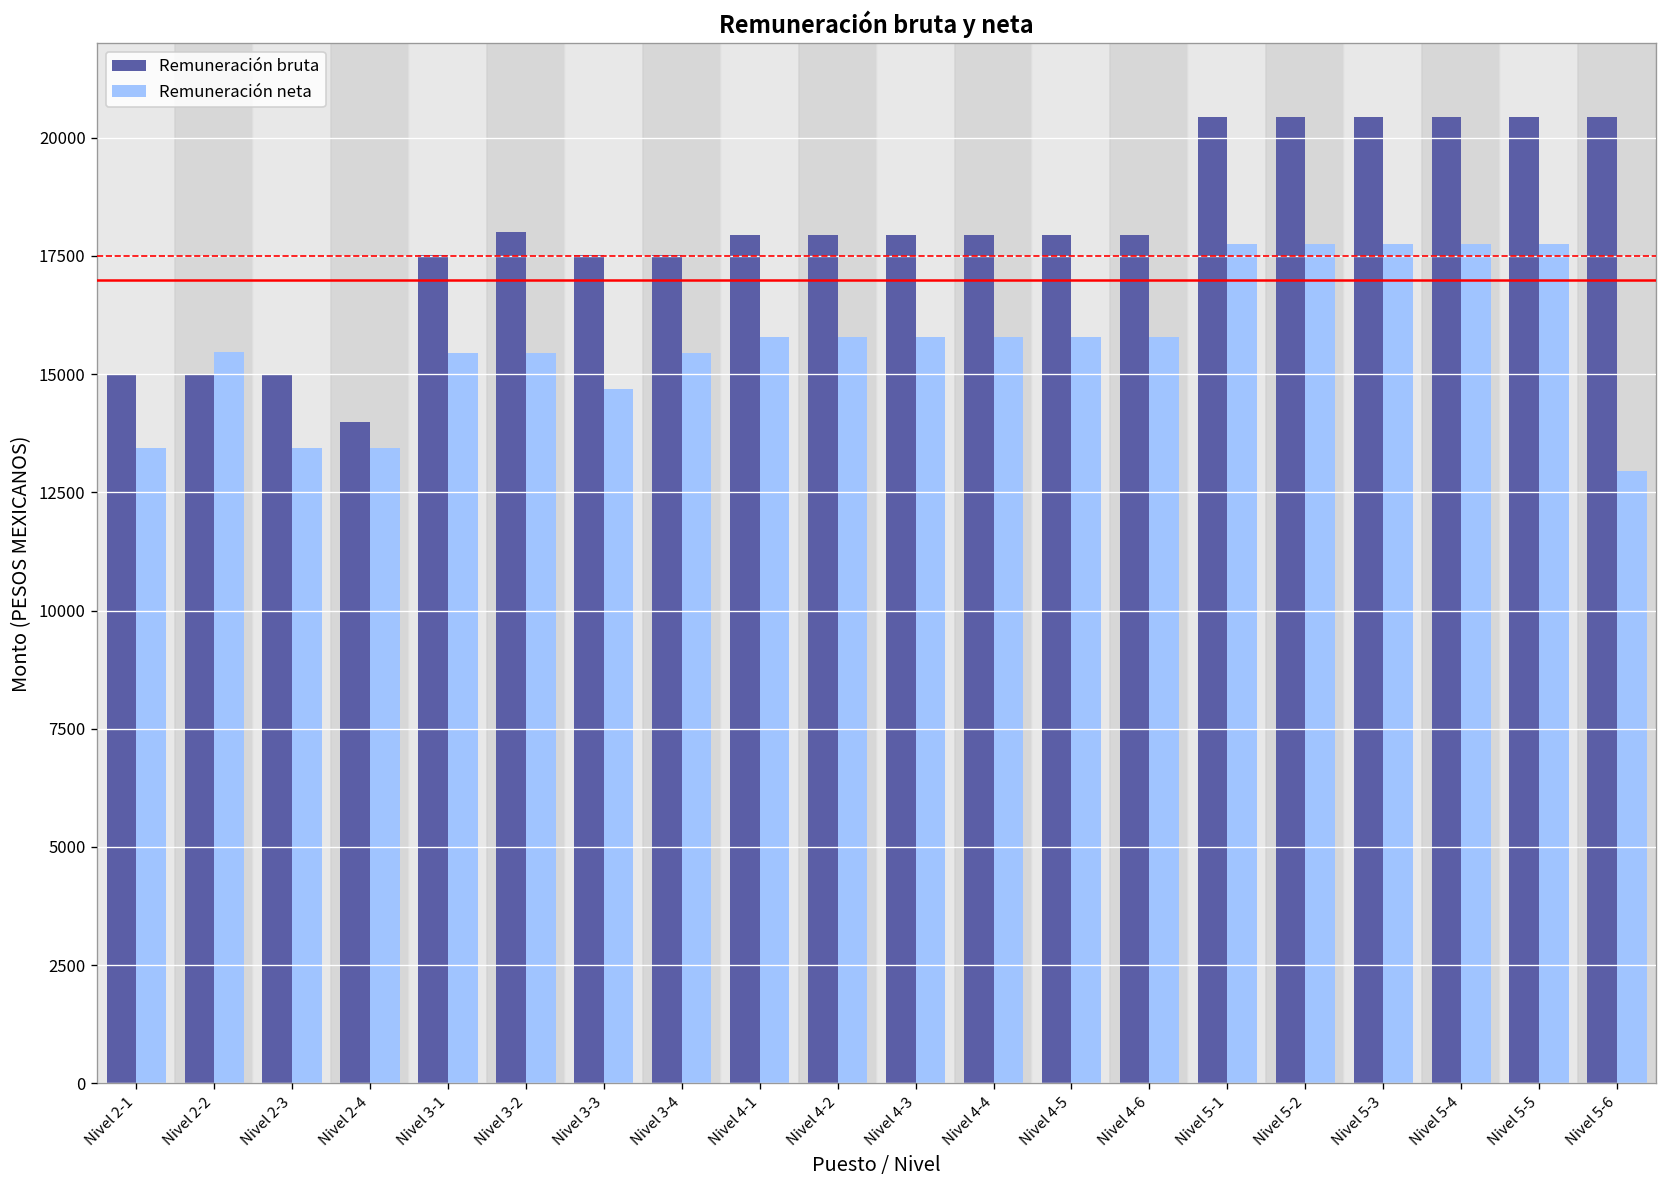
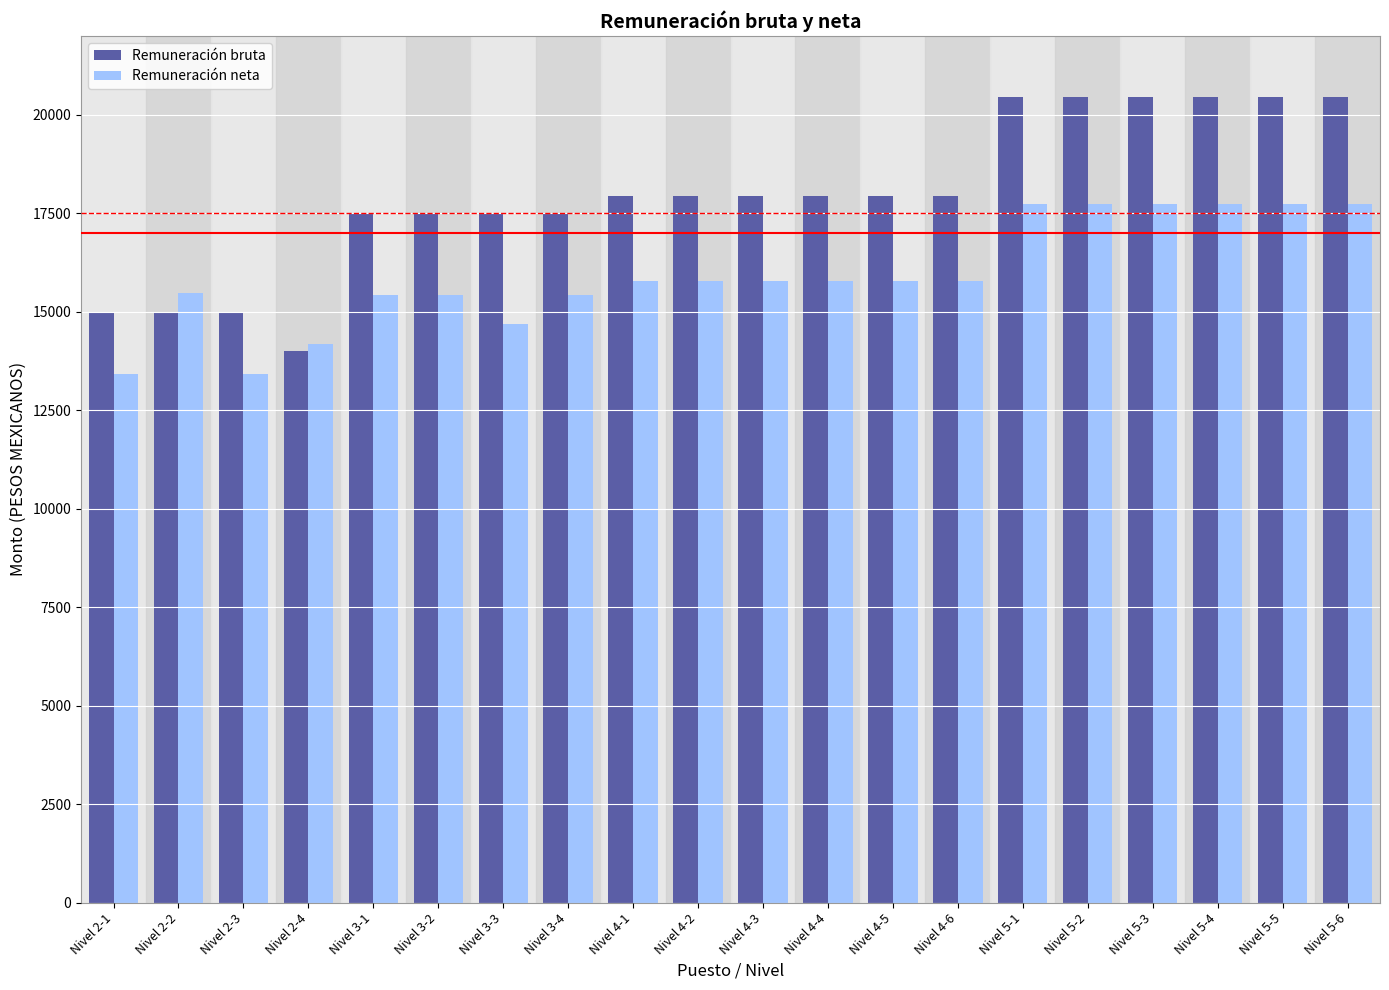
Remuneración neta, Nivel 2-4: 13400 -> 14200
Remuneración bruta, Nivel 3-2: 18000 -> 17500
Remuneración neta, Nivel 5-6: 13000 -> 17700
